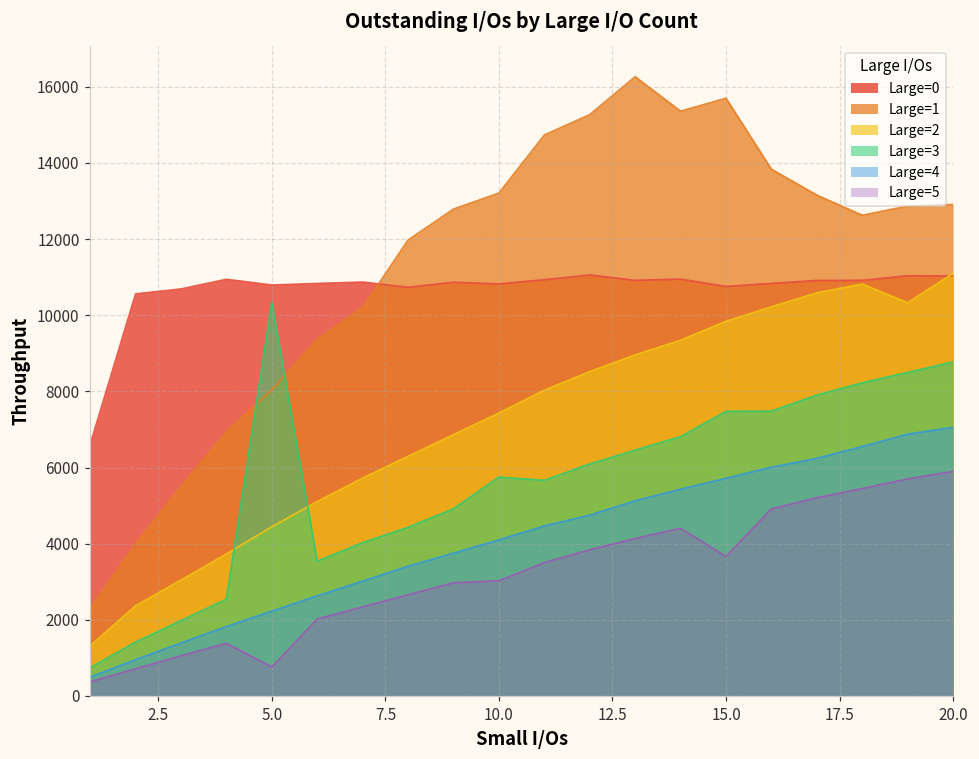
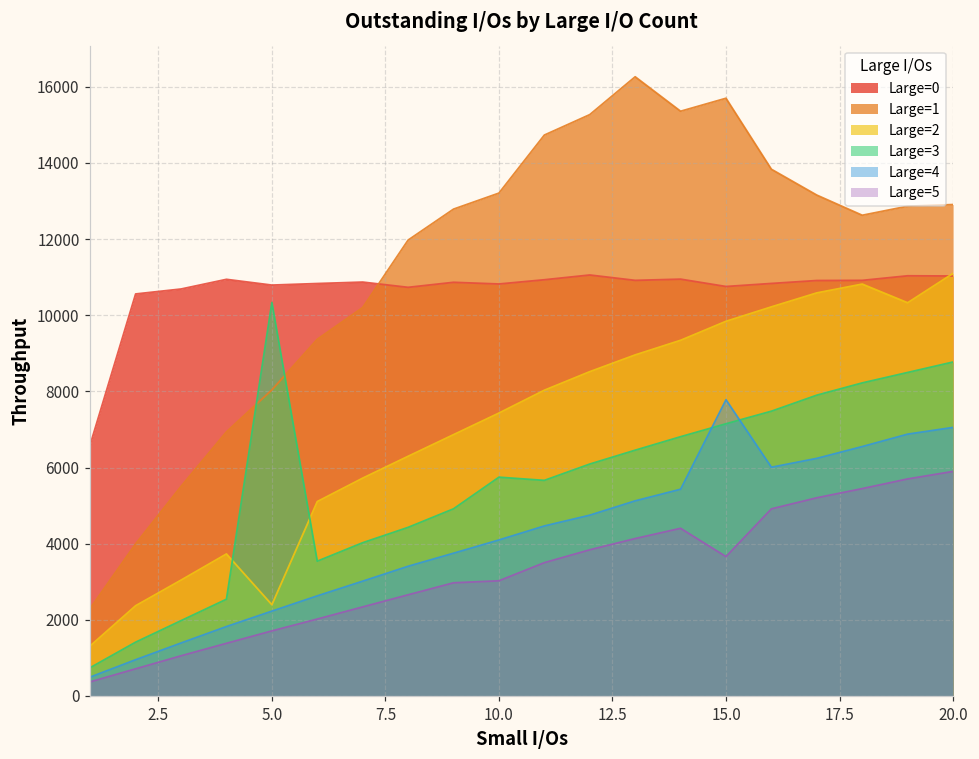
Large=2, 5.0: 4400 -> 2400
Large=5, 5.0: 800 -> 1700
Large=3, 15.0: 7500 -> 7100
Large=4, 15.0: 5700 -> 7800
